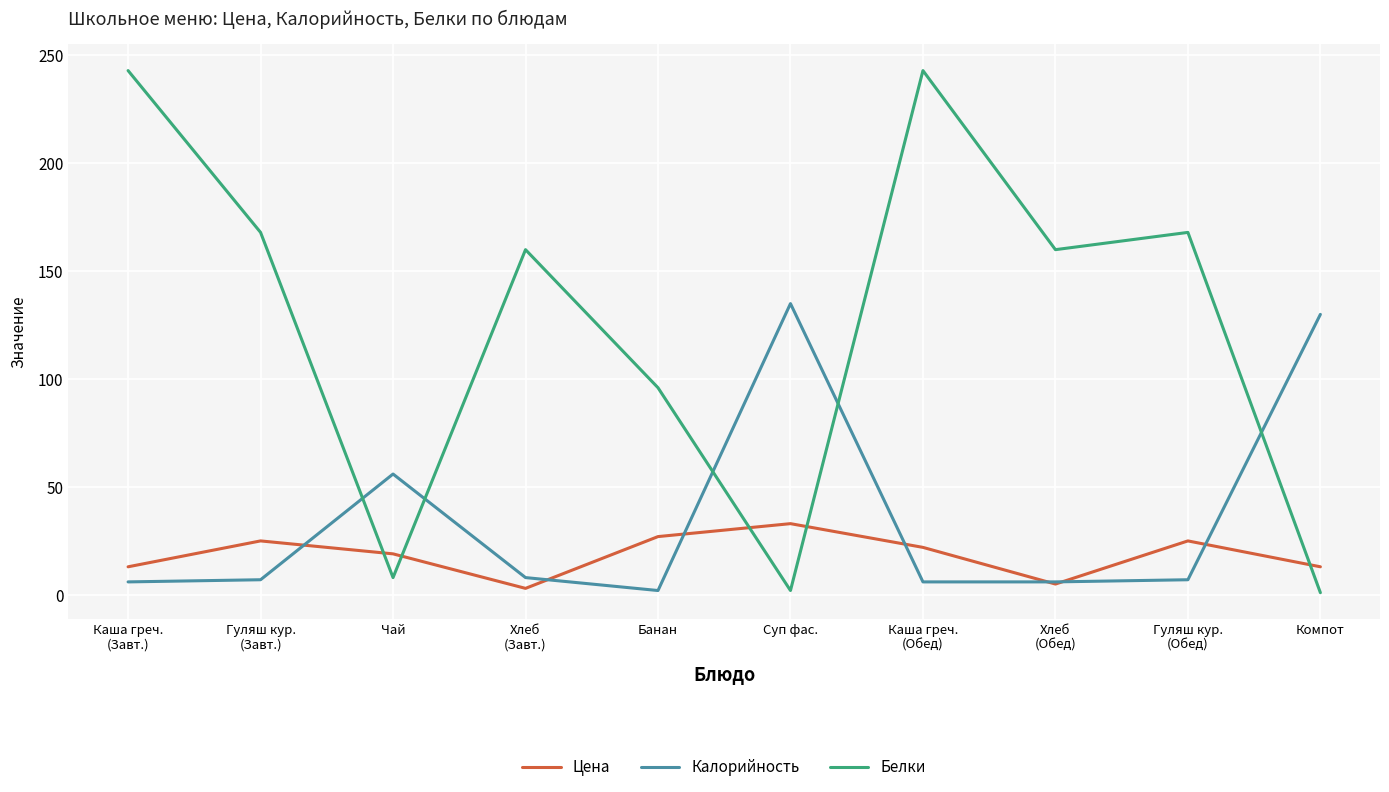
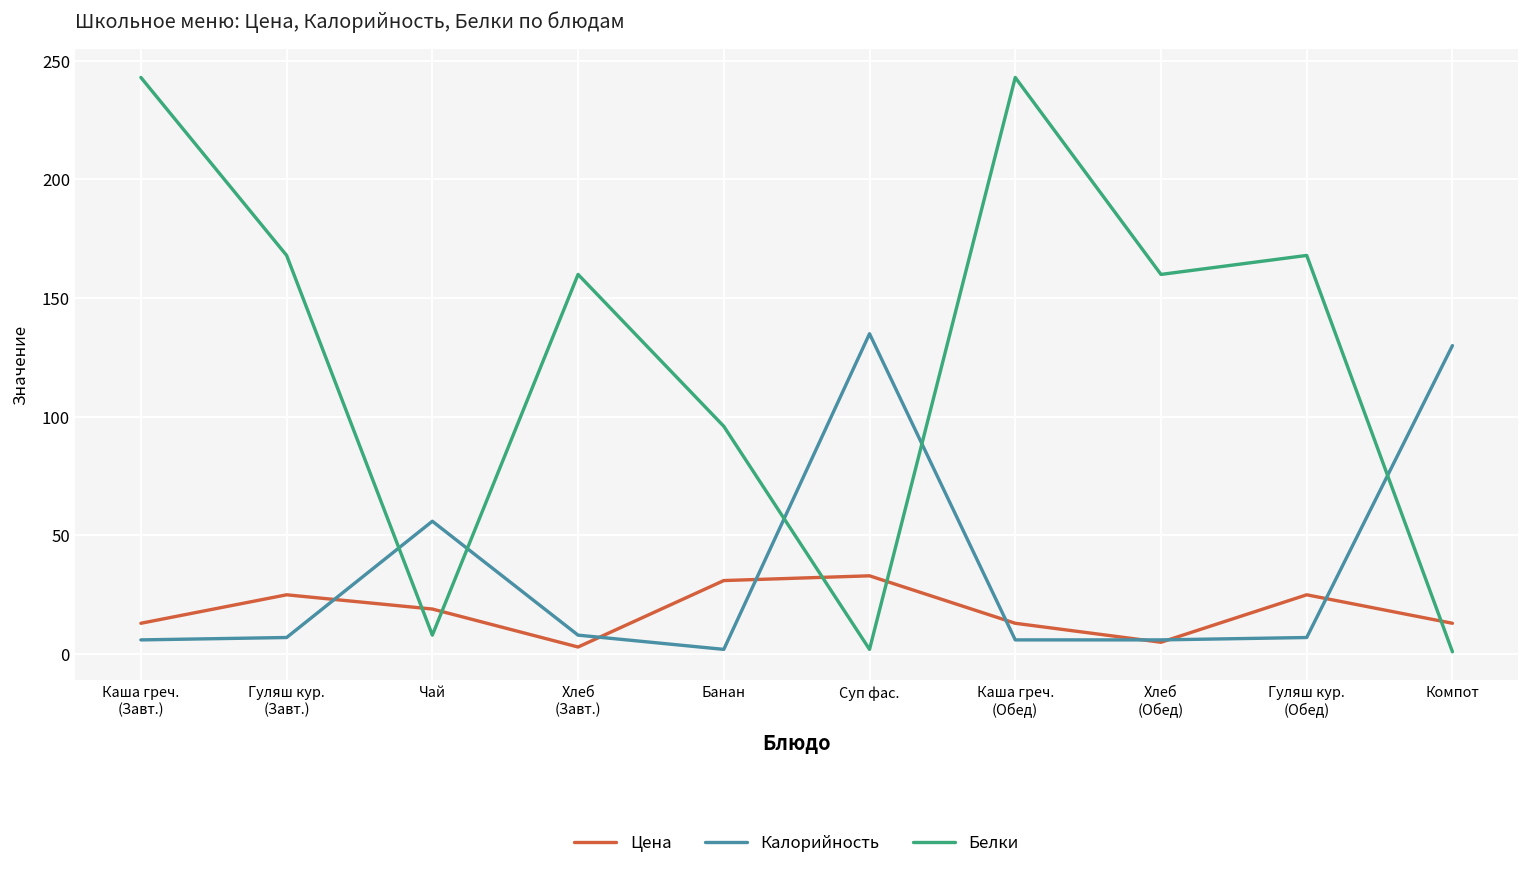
Цена, Банан: 27 -> 31
Цена, Каша греч. (Обед): 22 -> 13
